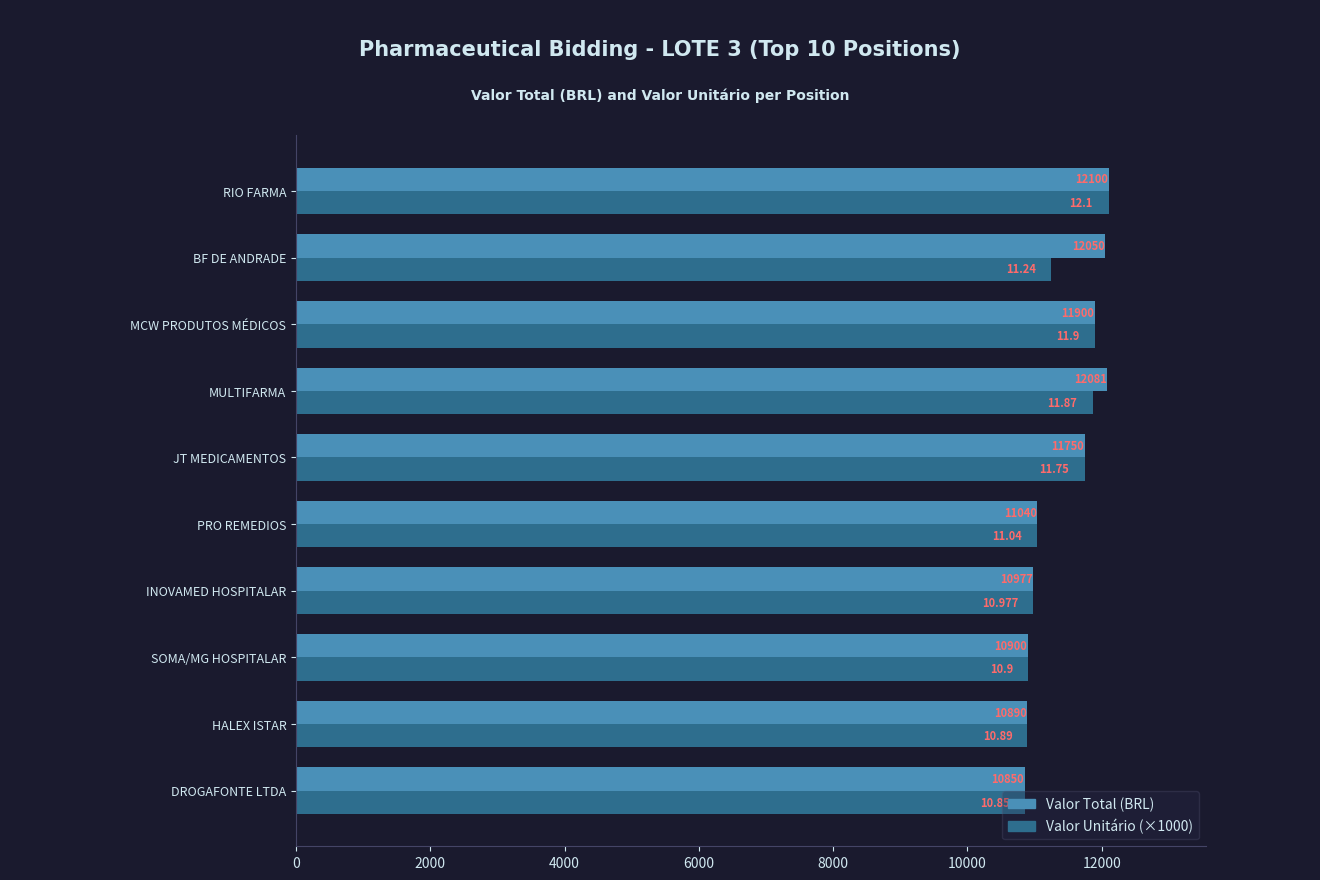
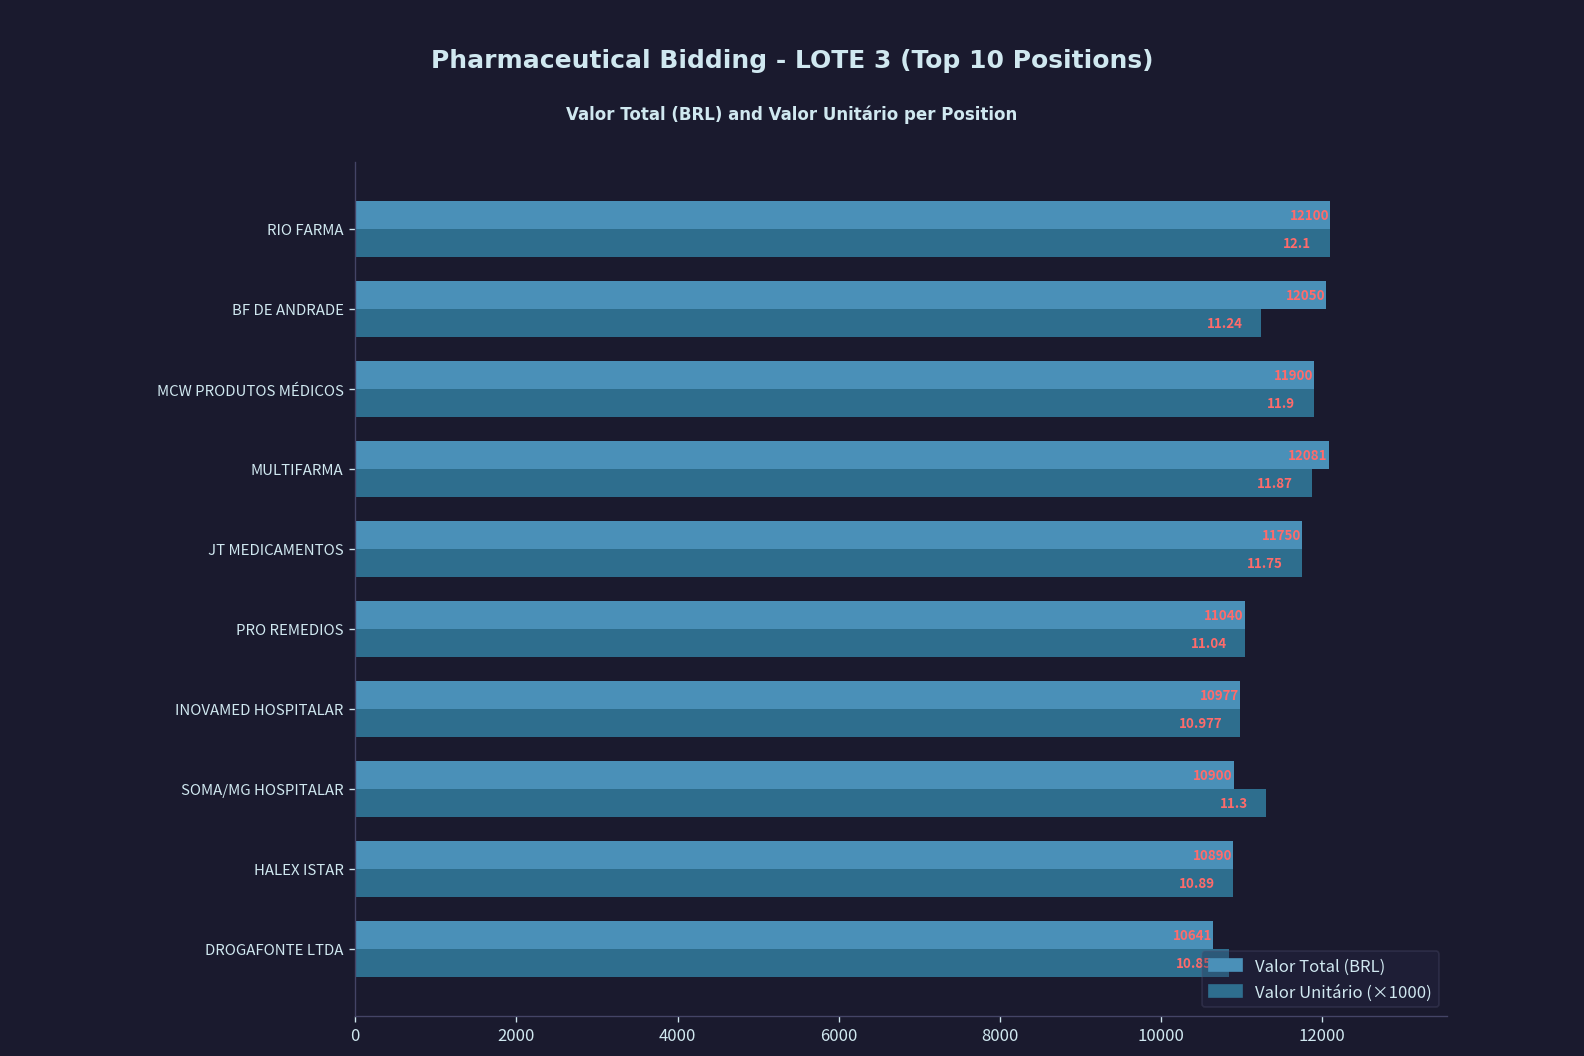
Valor Unitário (×1000), SOMA/MG HOSPITALAR: 10.9 -> 11.3
Valor Total (BRL), DROGAFONTE LTDA: 10850 -> 10641
